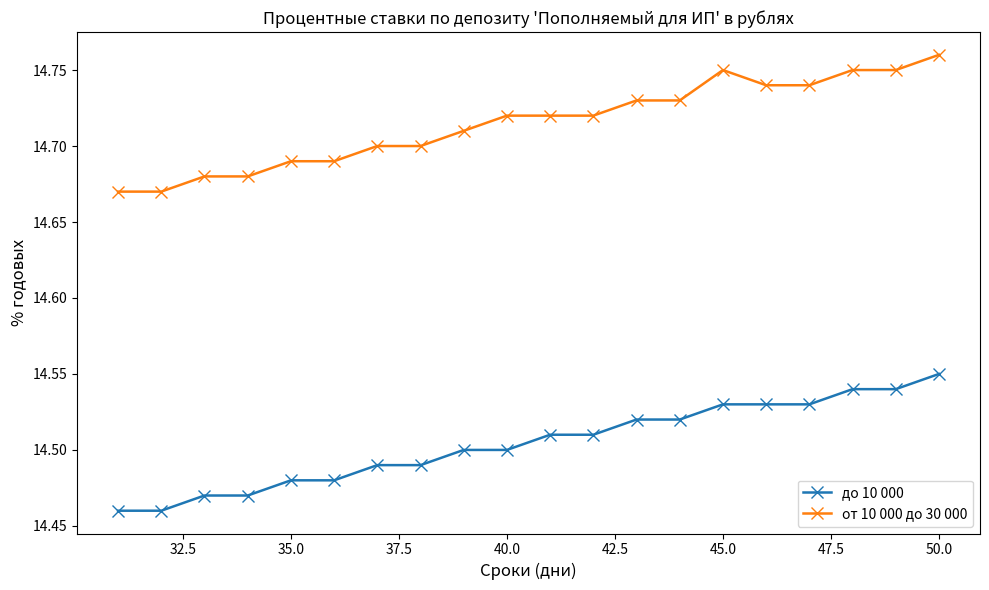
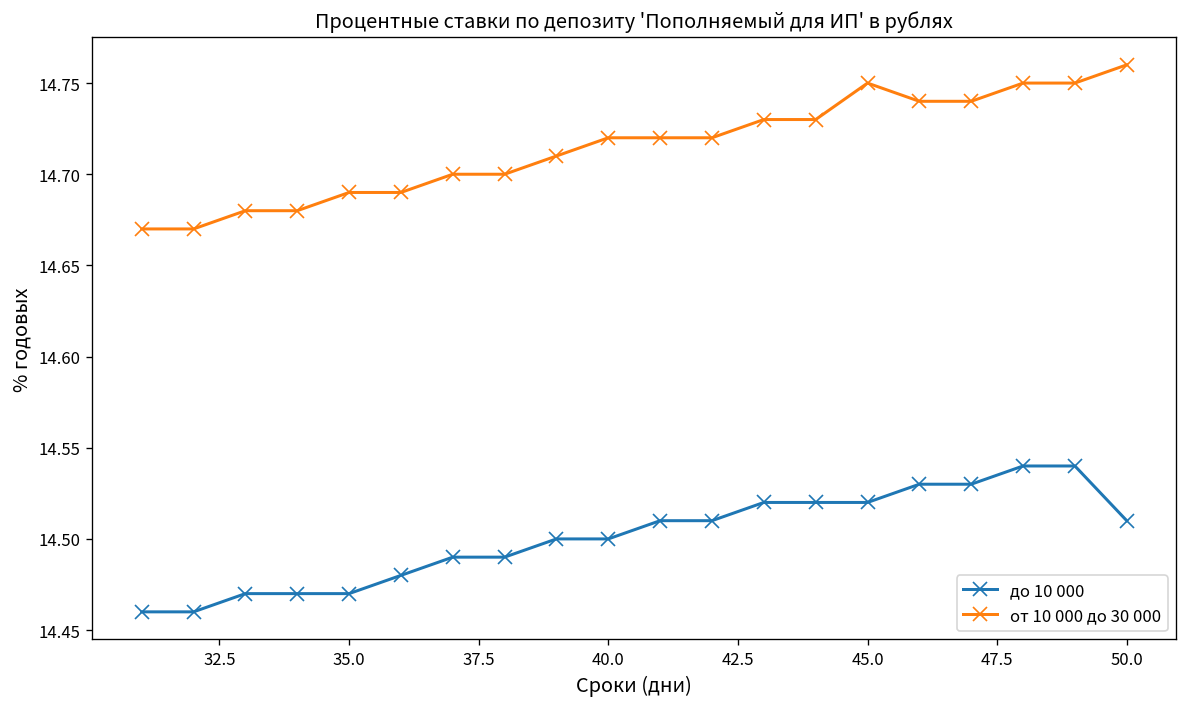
до 10 000, 35.0: 14.48 -> 14.47
до 10 000, 45.0: 14.53 -> 14.52
до 10 000, 50.0: 14.55 -> 14.51
